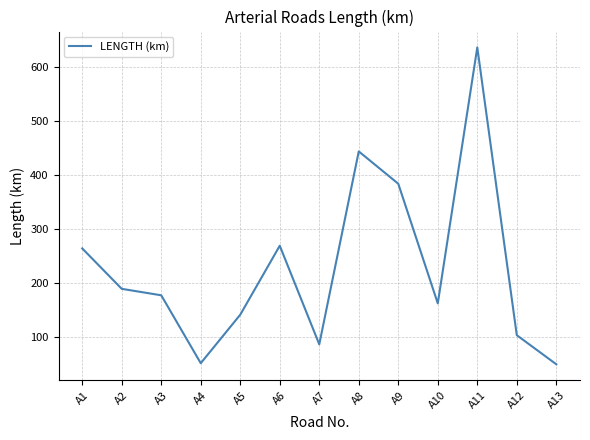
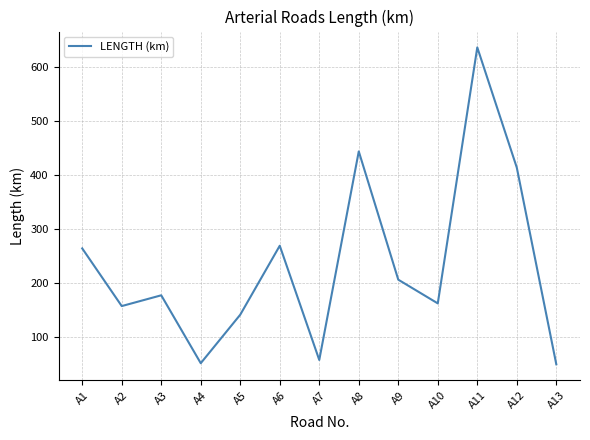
A2: 190 -> 160
A7: 90 -> 60
A9: 380 -> 210
A12: 100 -> 410
